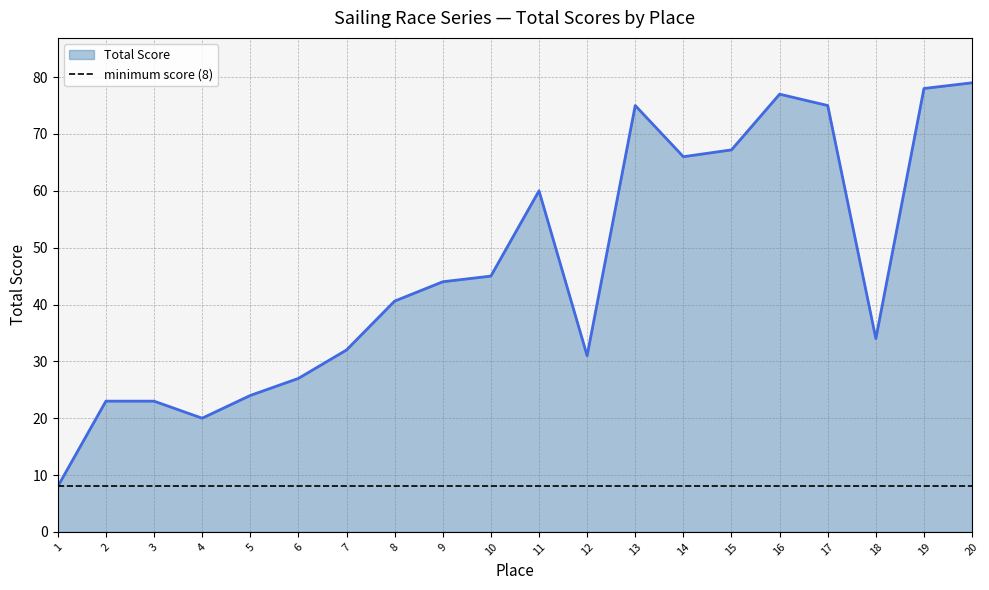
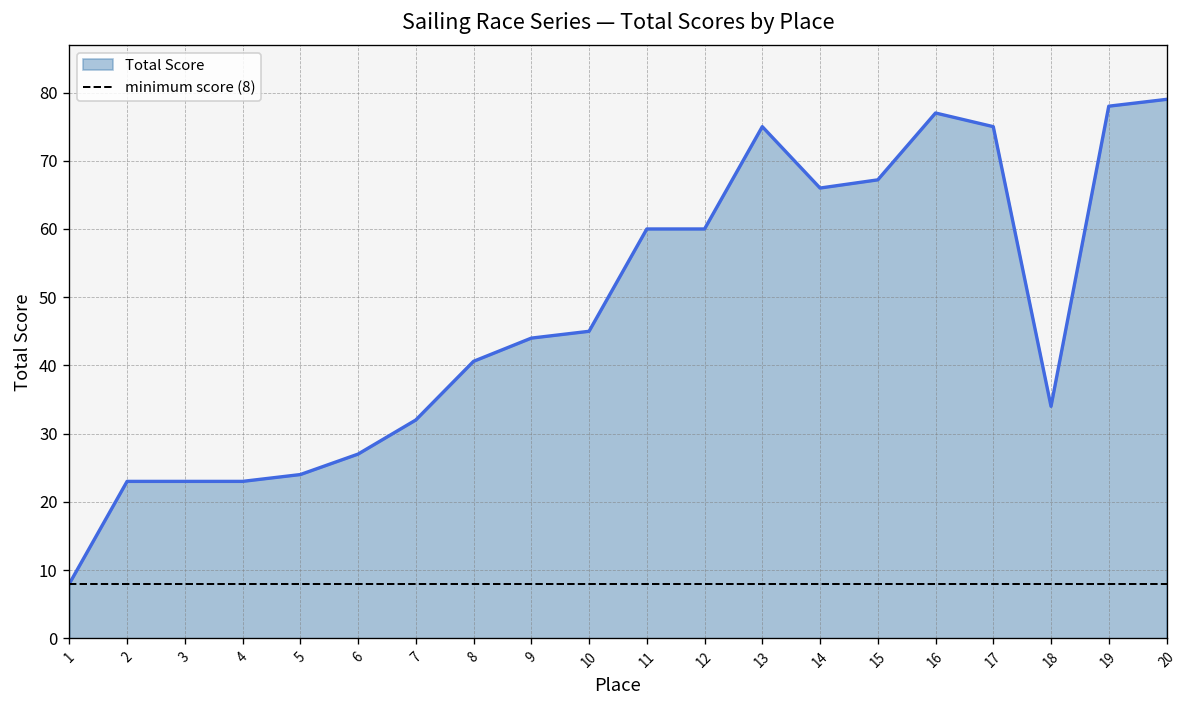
4: 20 -> 23
12: 31 -> 60
